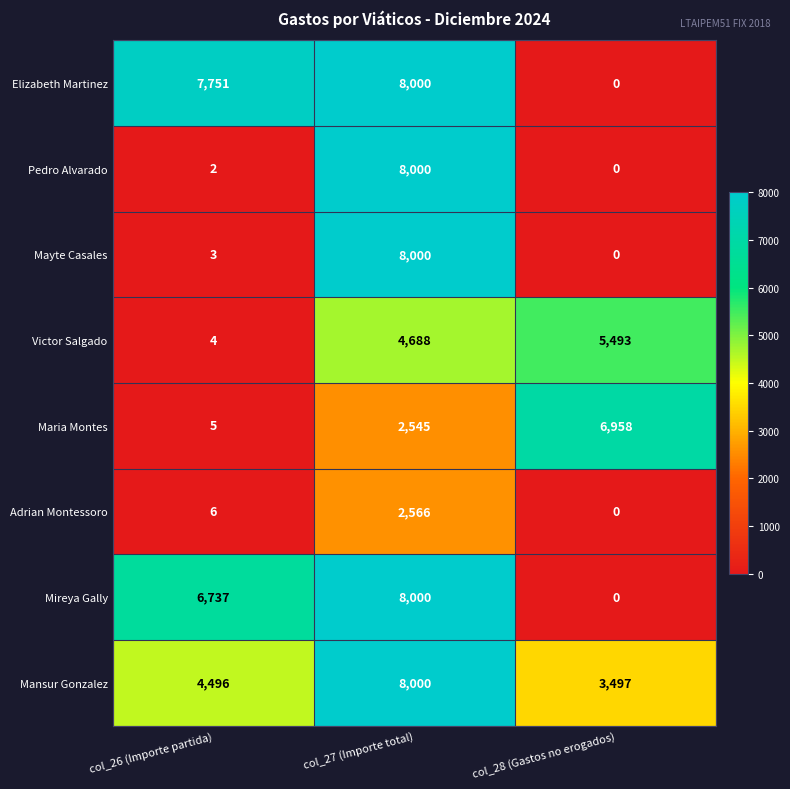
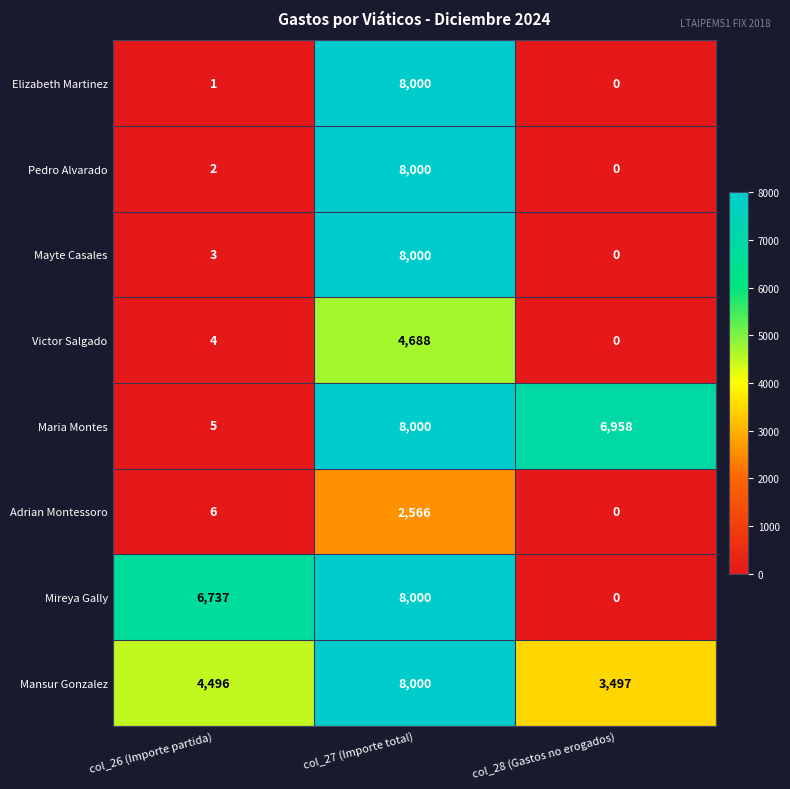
Elizabeth Martinez, col_26 (Importe partida): 7,751 -> 1
Victor Salgado, col_28 (Gastos no erogados): 5,493 -> 0
Maria Montes, col_27 (Importe total): 2,545 -> 8,000
